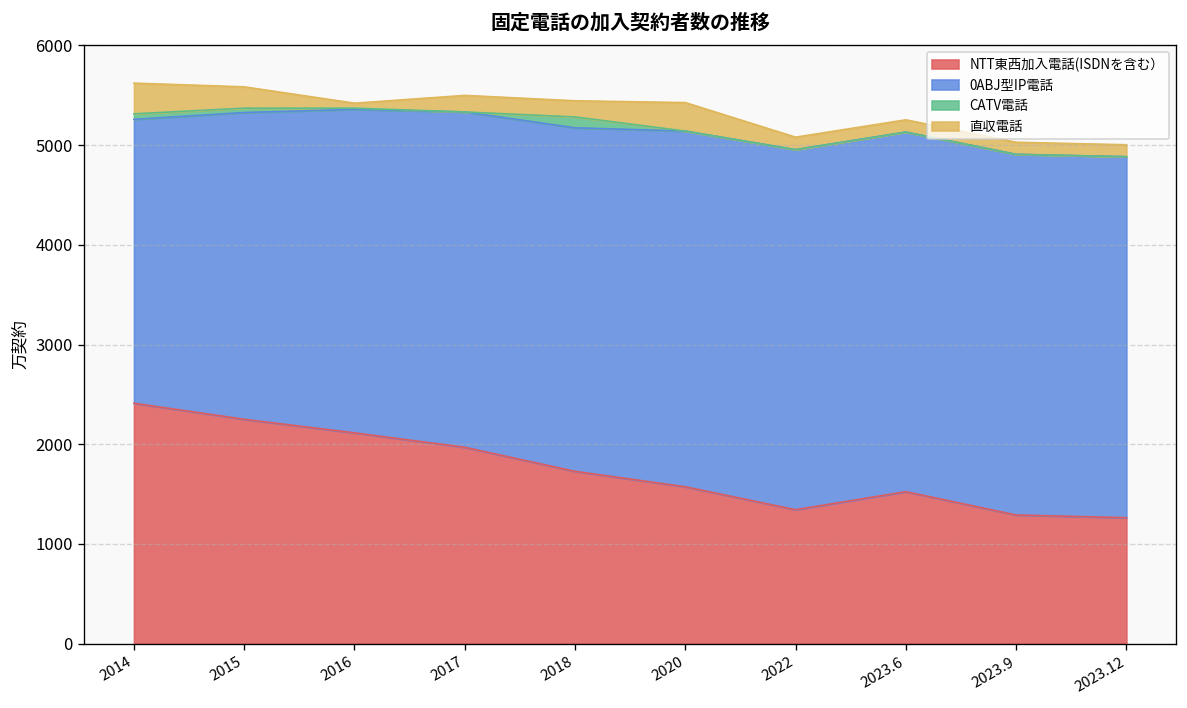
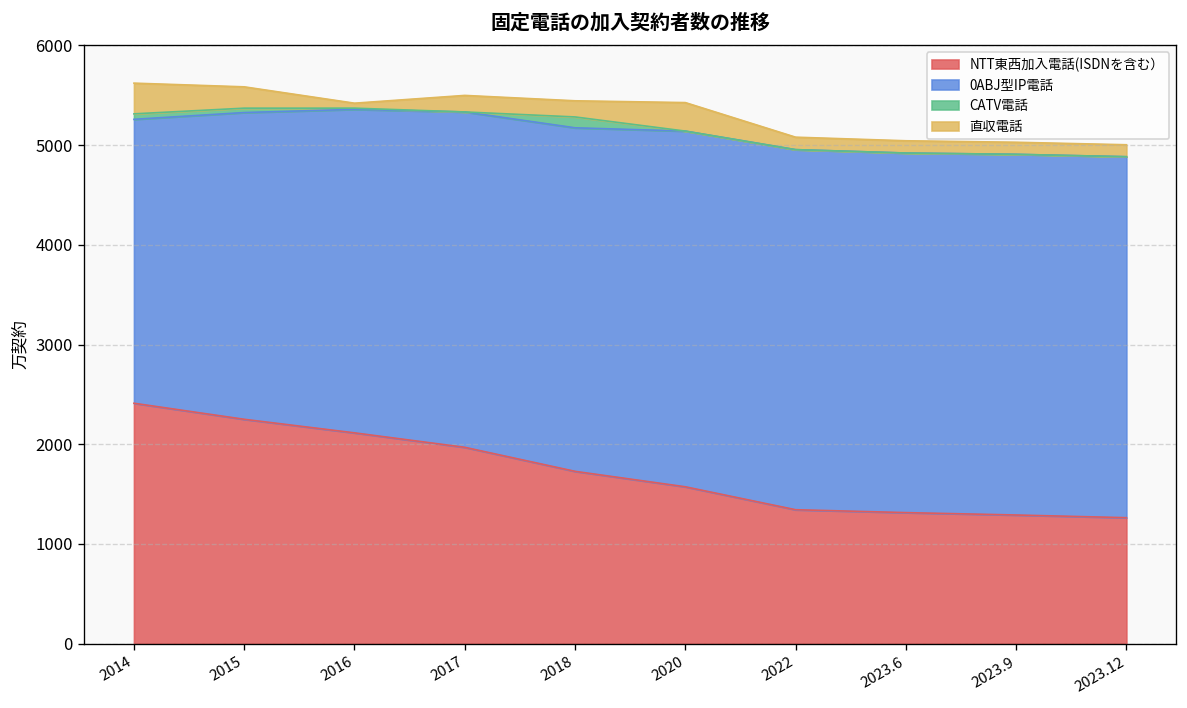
NTT東西加入電話(ISDNを含む）, 2023.6: 1500 -> 1300
